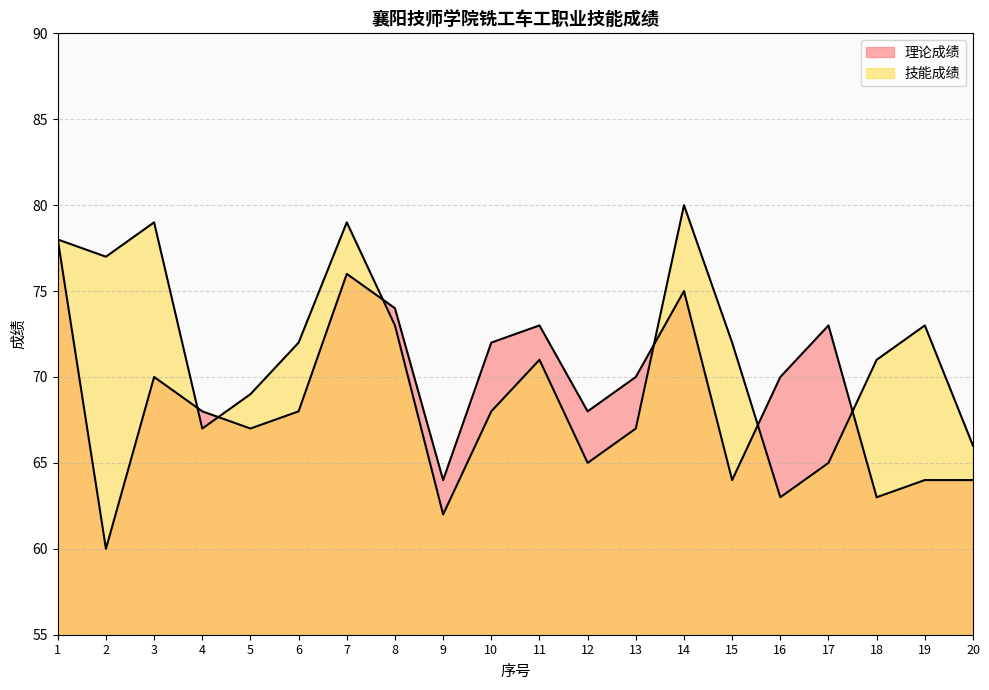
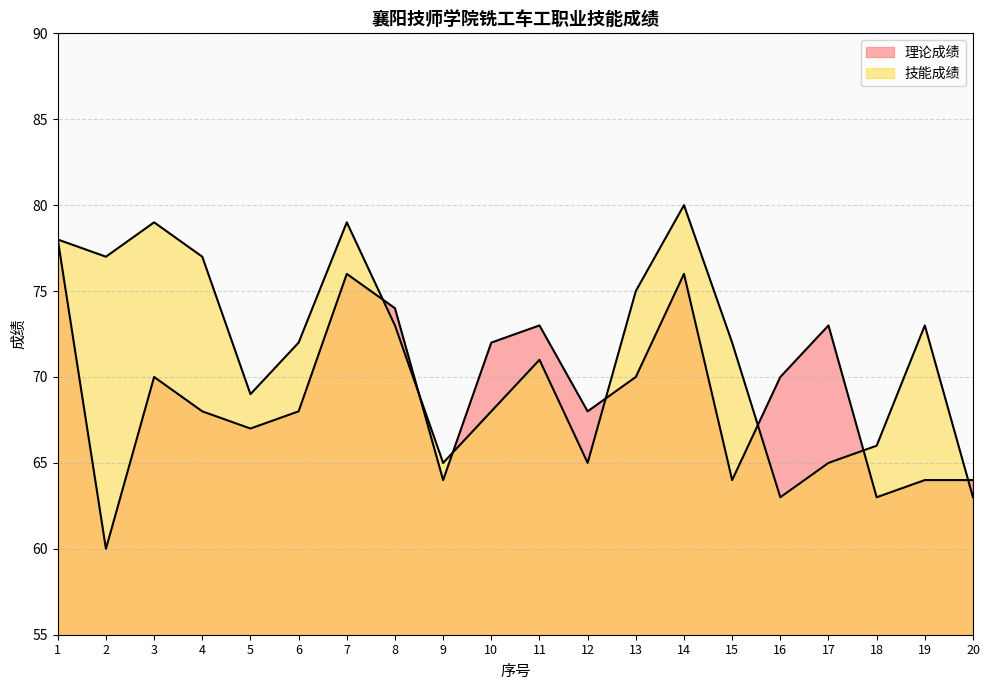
技能成绩, 4: 67 -> 77
技能成绩, 9: 62 -> 65
技能成绩, 13: 67 -> 75
理论成绩, 14: 75 -> 76
技能成绩, 18: 71 -> 66
技能成绩, 20: 66 -> 63
